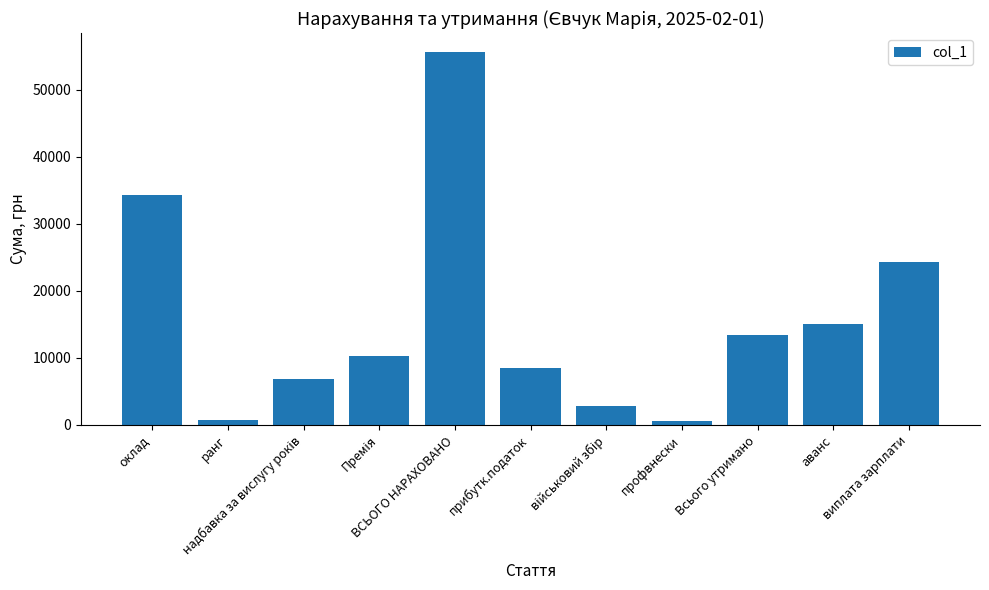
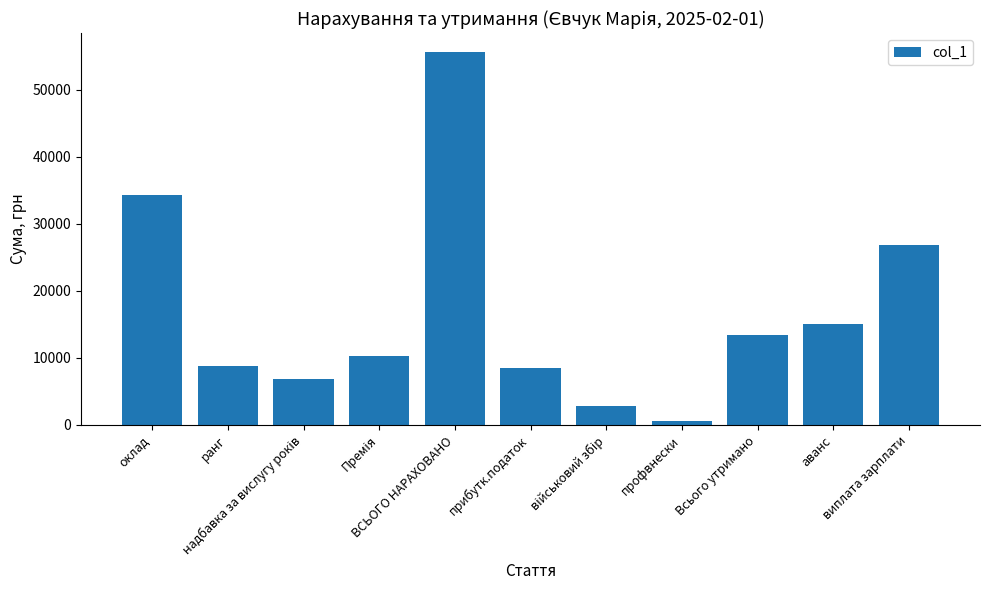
ранг: 1000 -> 9000
виплата зарплати: 24000 -> 27000
